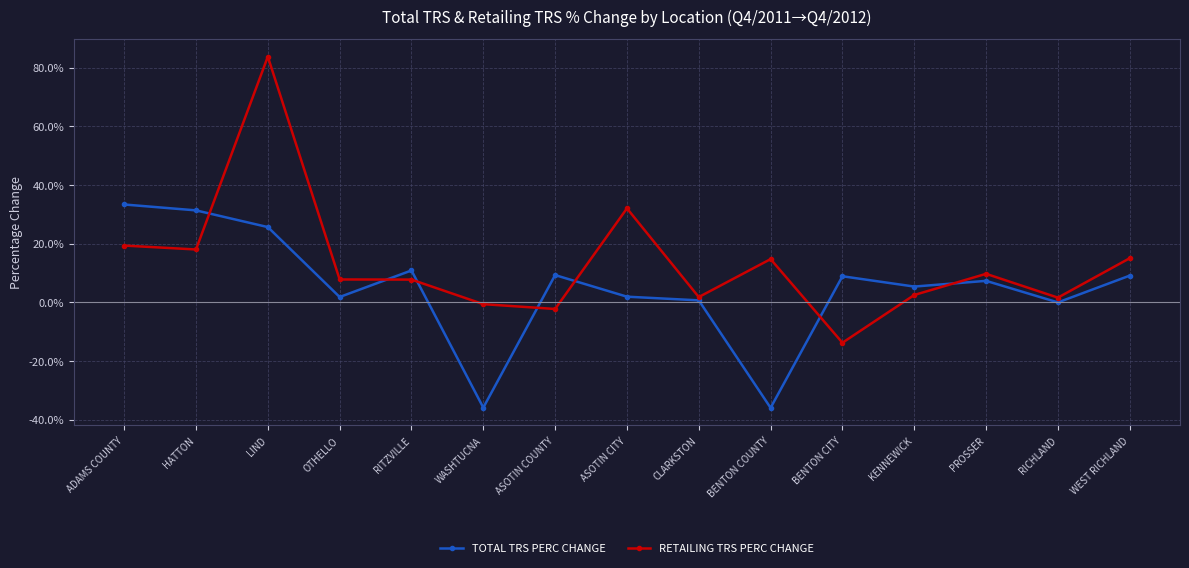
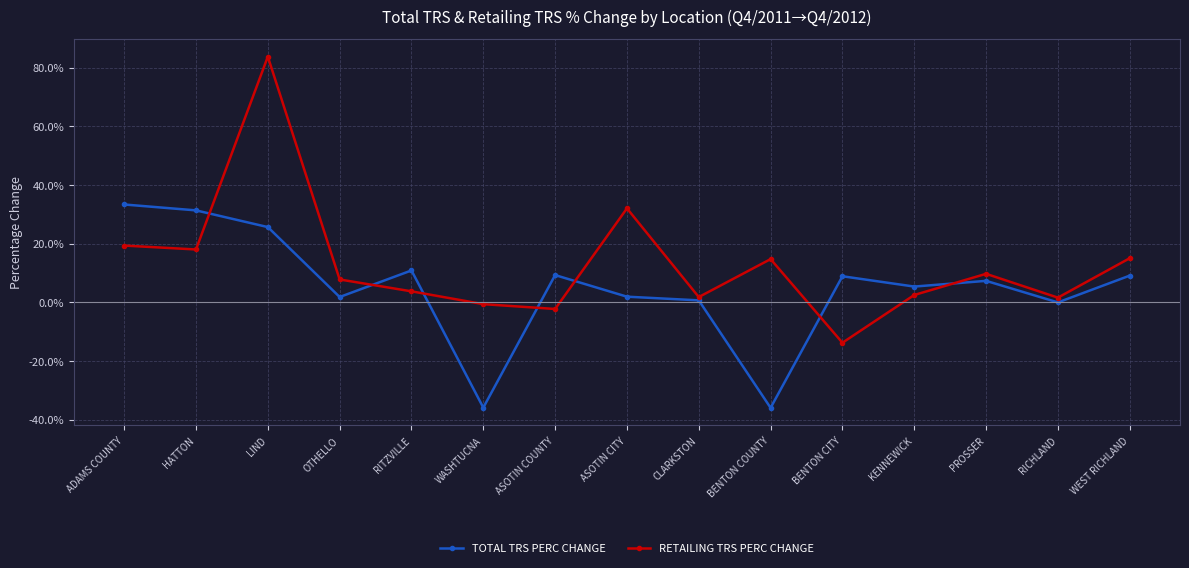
RETAILING TRS PERC CHANGE, RITZVILLE: 8% -> 4%
